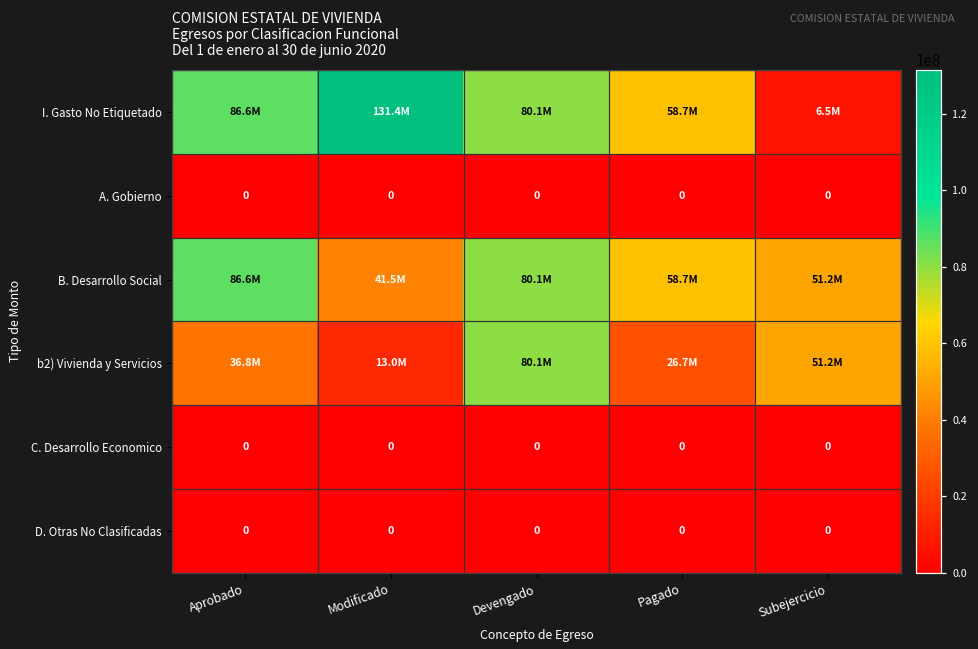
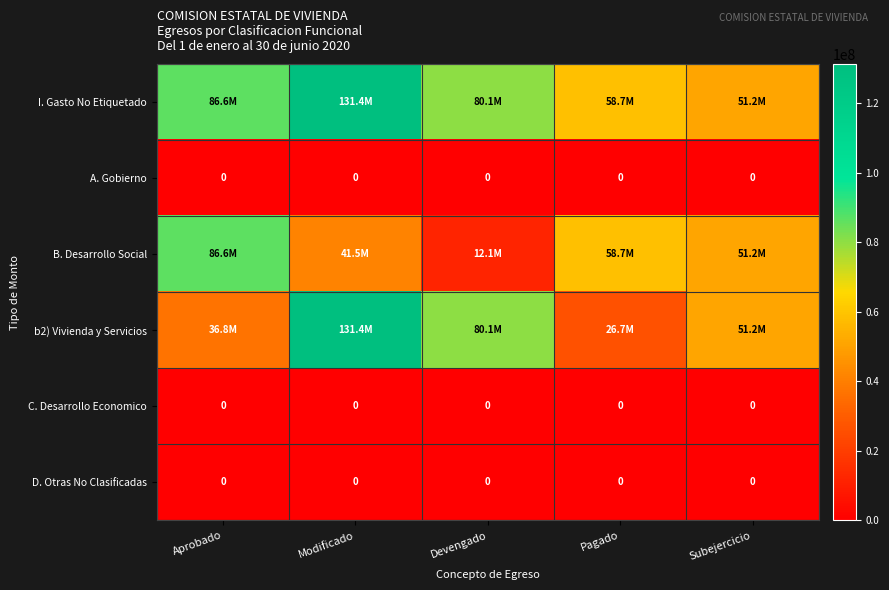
I. Gasto No Etiquetado, Subejercicio: 6.5M -> 51.2M
B. Desarrollo Social, Devengado: 80.1M -> 12.1M
b2) Vivienda y Servicios, Modificado: 13.0M -> 131.4M
